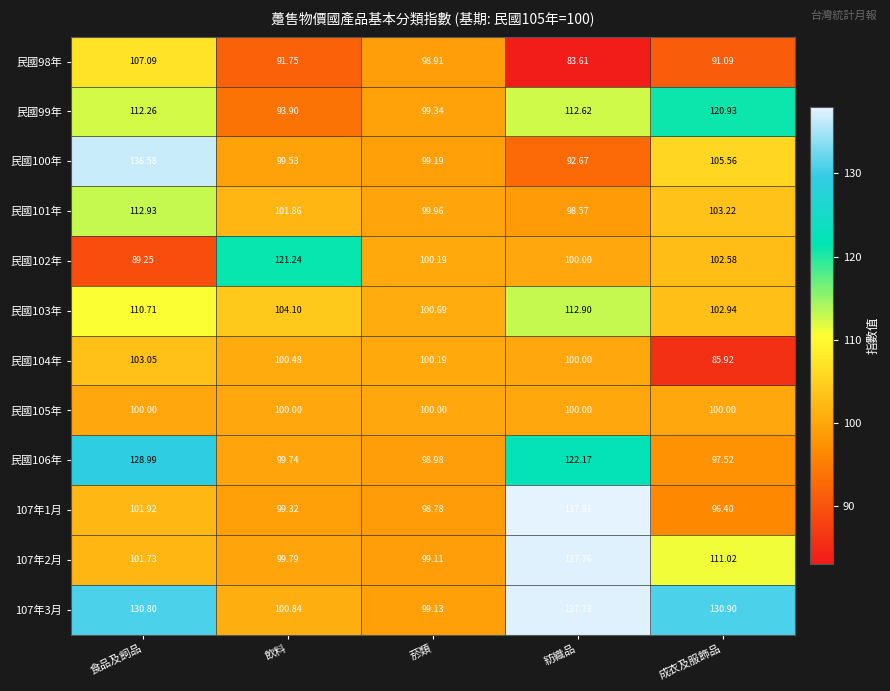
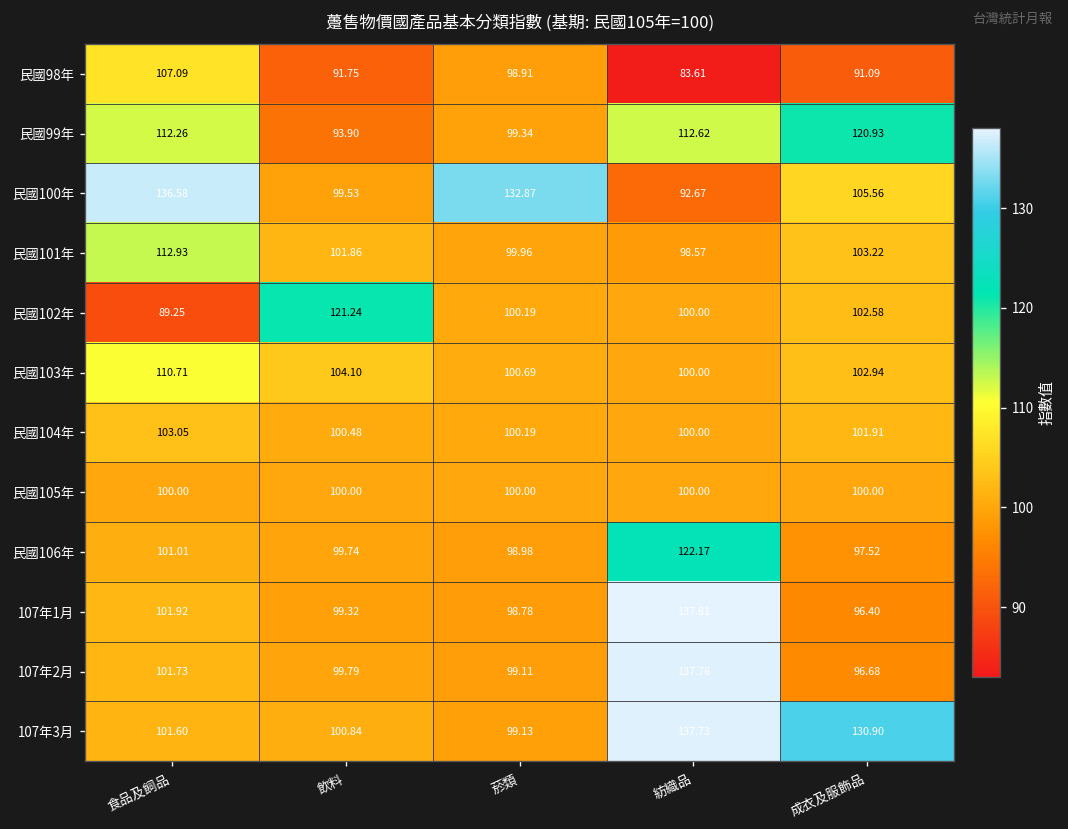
民國100年, 菸類: 99.19 -> 132.87
民國103年, 紡織品: 112.90 -> 100.00
民國104年, 成衣及服飾品: 85.92 -> 101.91
民國106年, 食品及飼品: 128.99 -> 101.01
107年2月, 成衣及服飾品: 111.02 -> 96.68
107年3月, 食品及飼品: 130.80 -> 101.60
